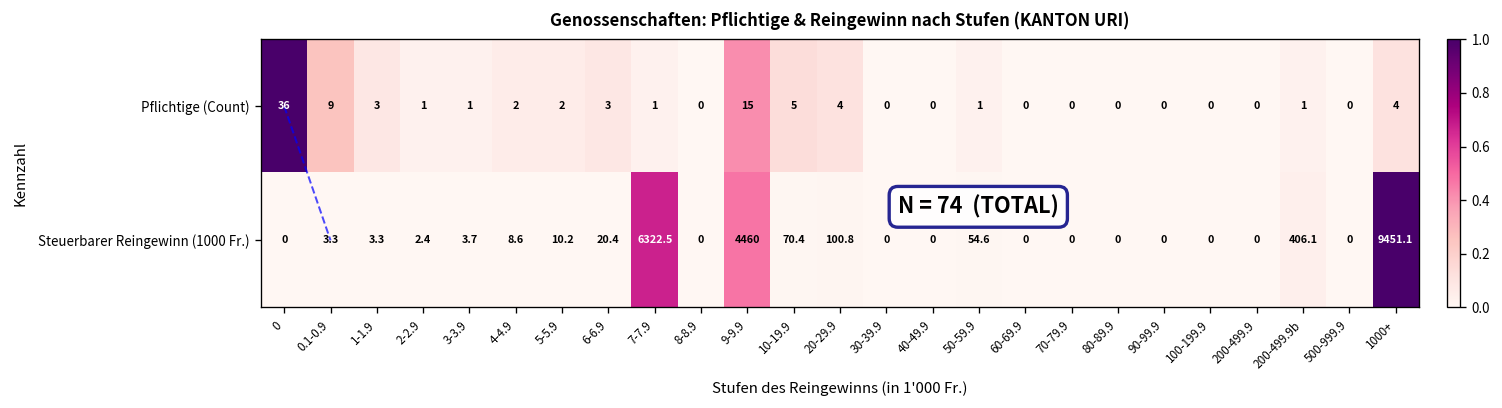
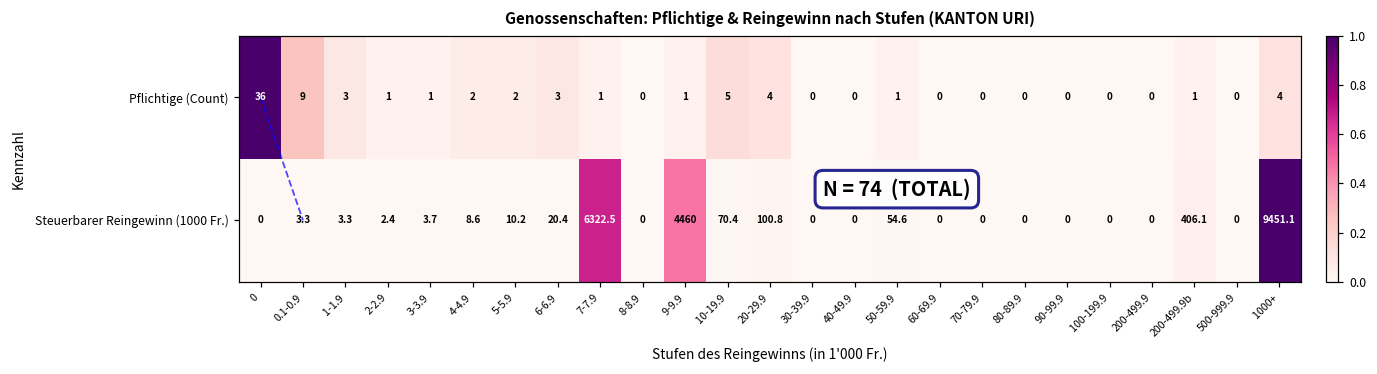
Pflichtige (Count), 9-9.9: 15 -> 1
